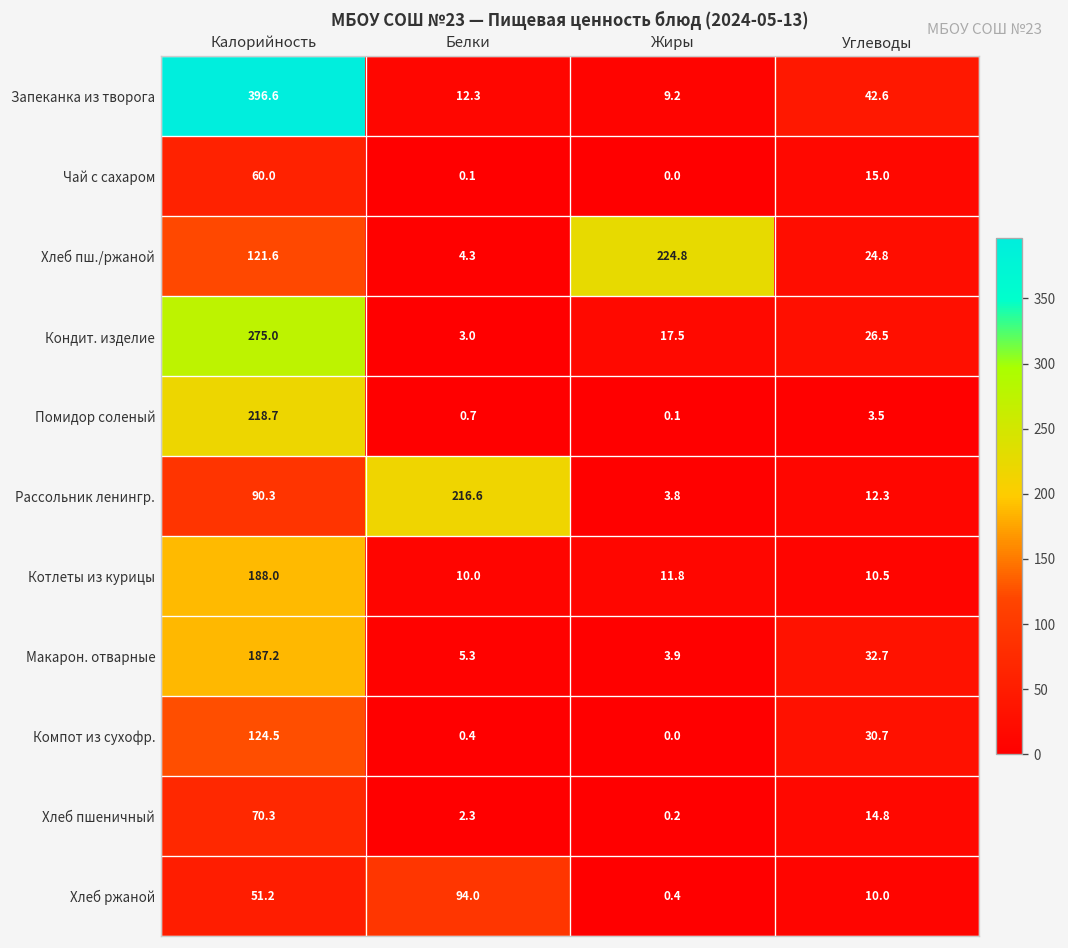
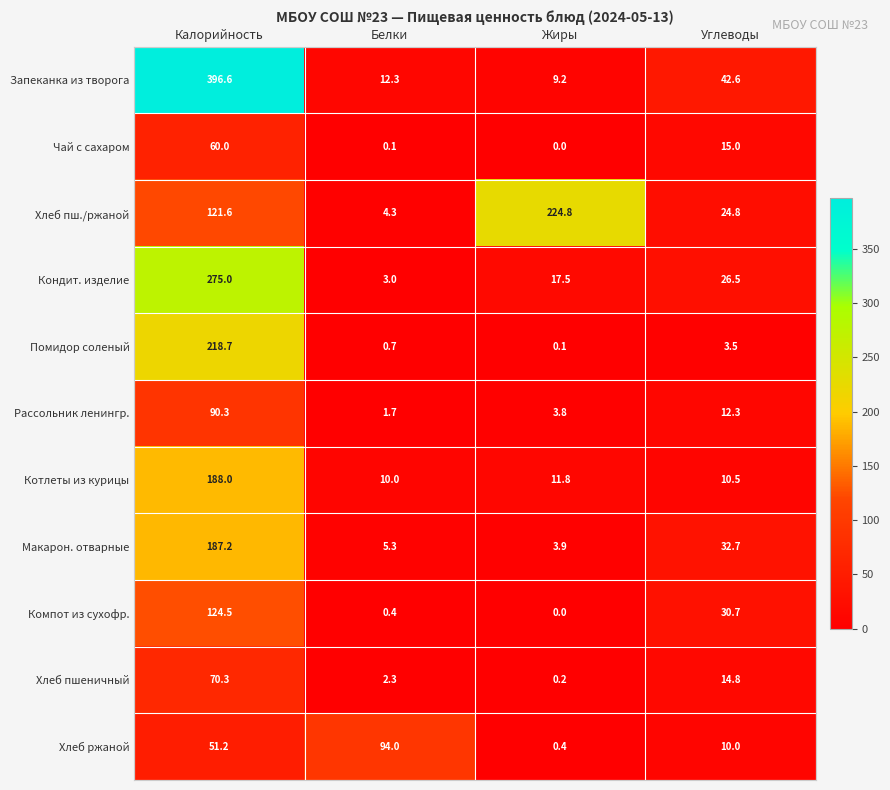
Рассольник ленингр., Белки: 216.6 -> 1.7
